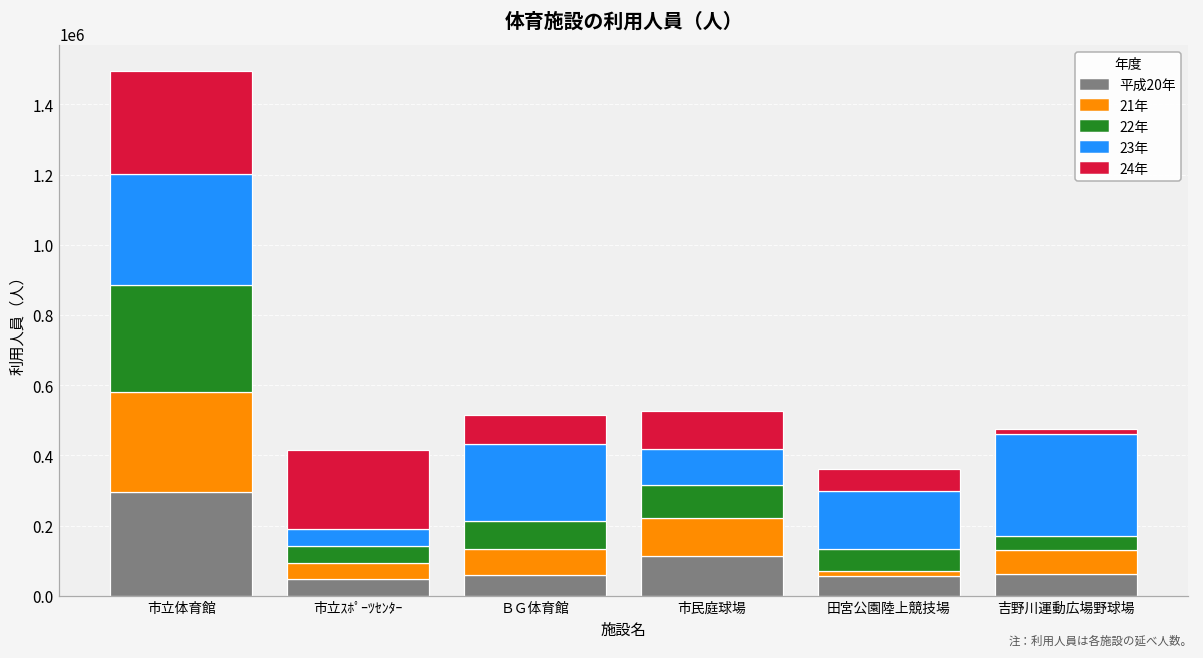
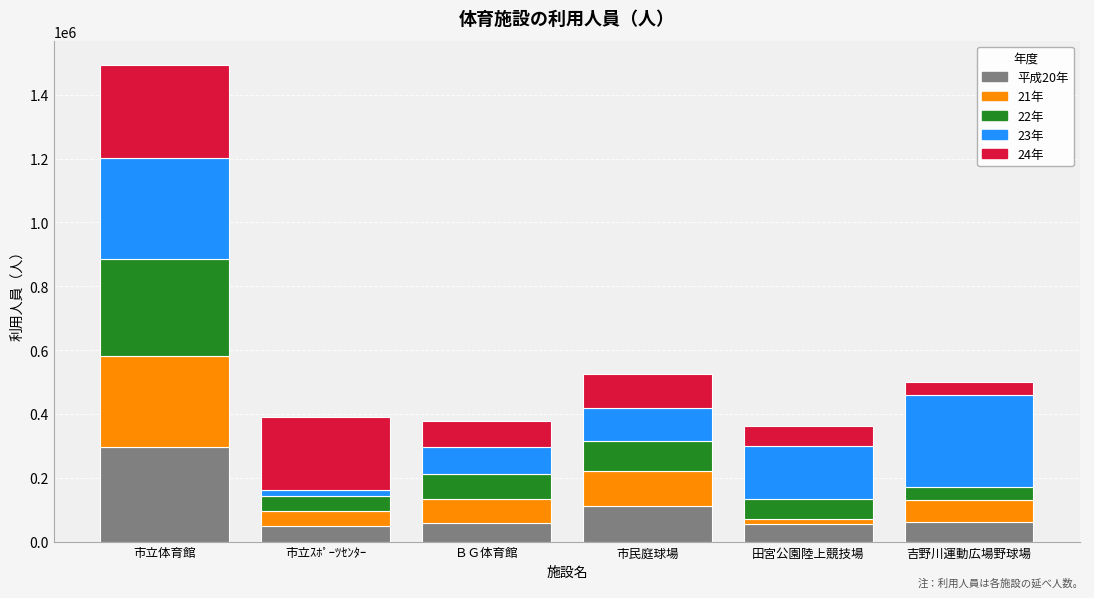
23年, 市立ｽﾎﾟｰﾂｾﾝﾀｰ: 50000 -> 20000
23年, ＢＧ体育館: 220000 -> 80000
24年, 吉野川運動広場野球場: 10000 -> 40000
